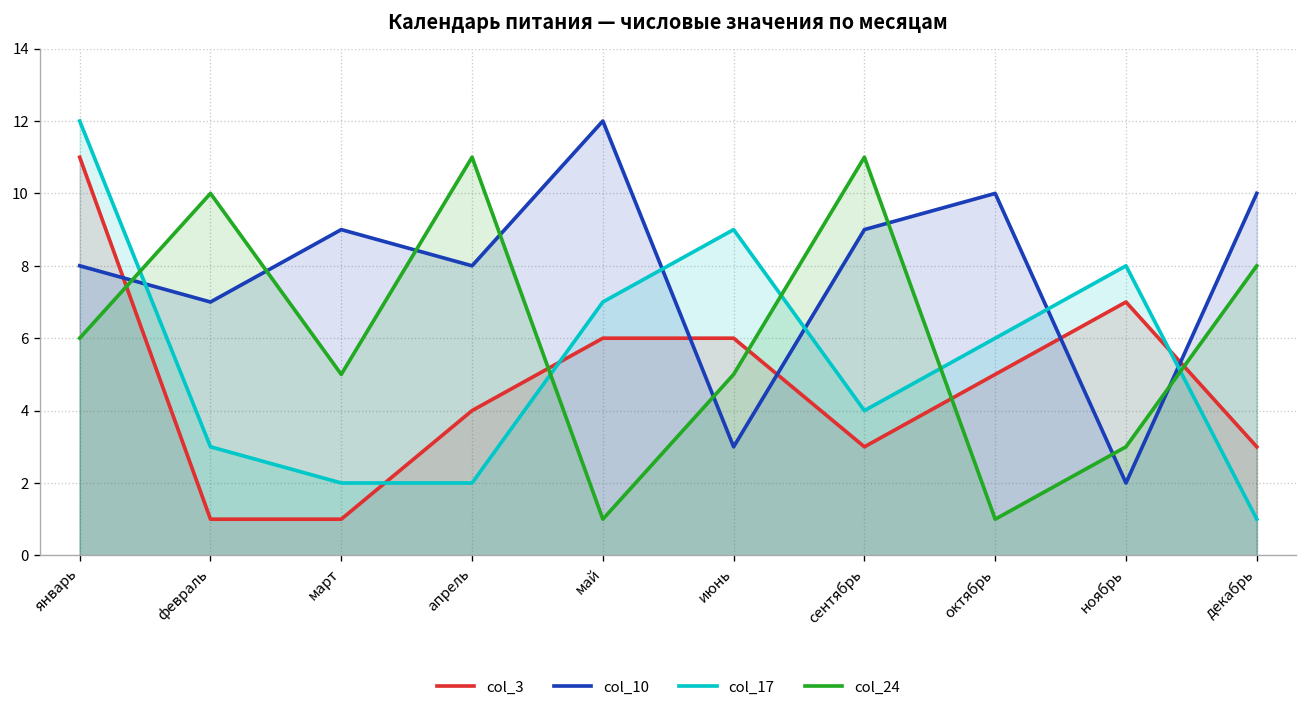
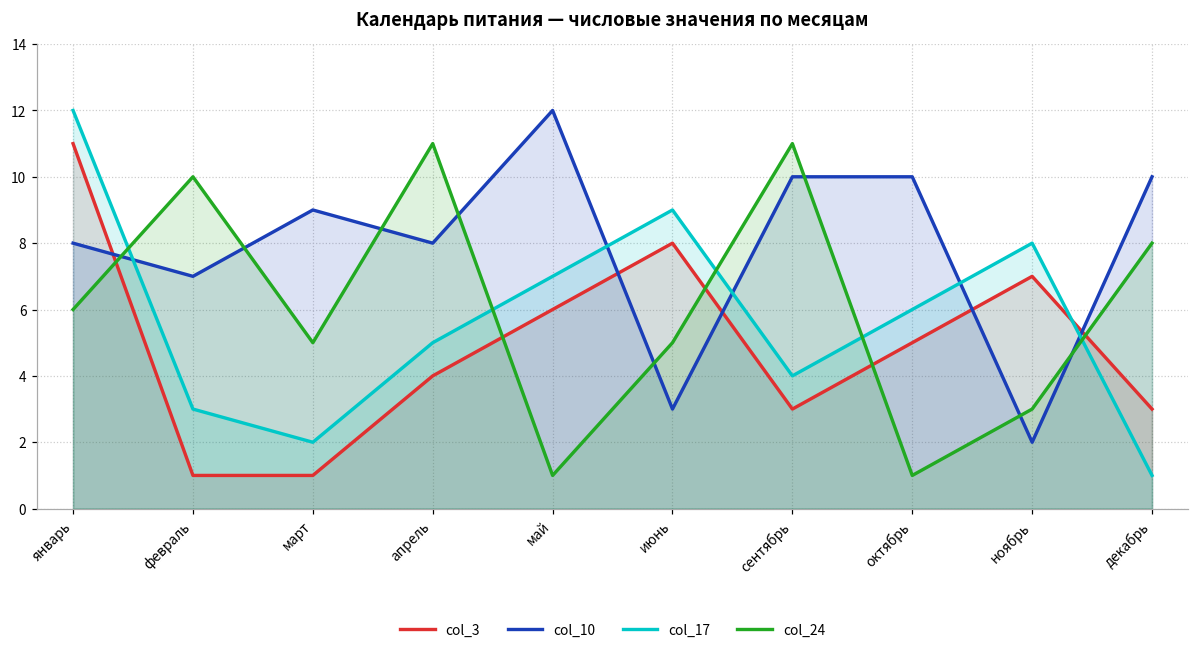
col_17, апрель: 2 -> 5
col_3, июнь: 6 -> 8
col_10, сентябрь: 9 -> 10
